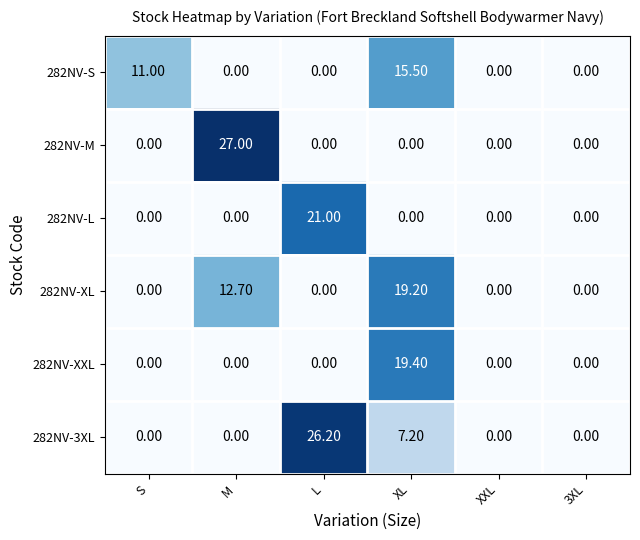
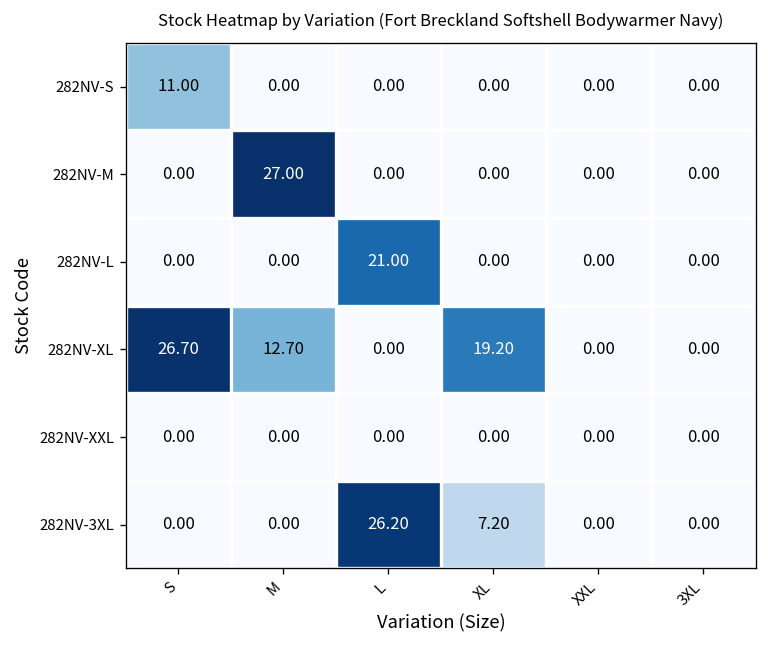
282NV-S, XL: 15.50 -> 0.00
282NV-XL, S: 0.00 -> 26.70
282NV-XXL, XL: 19.40 -> 0.00
